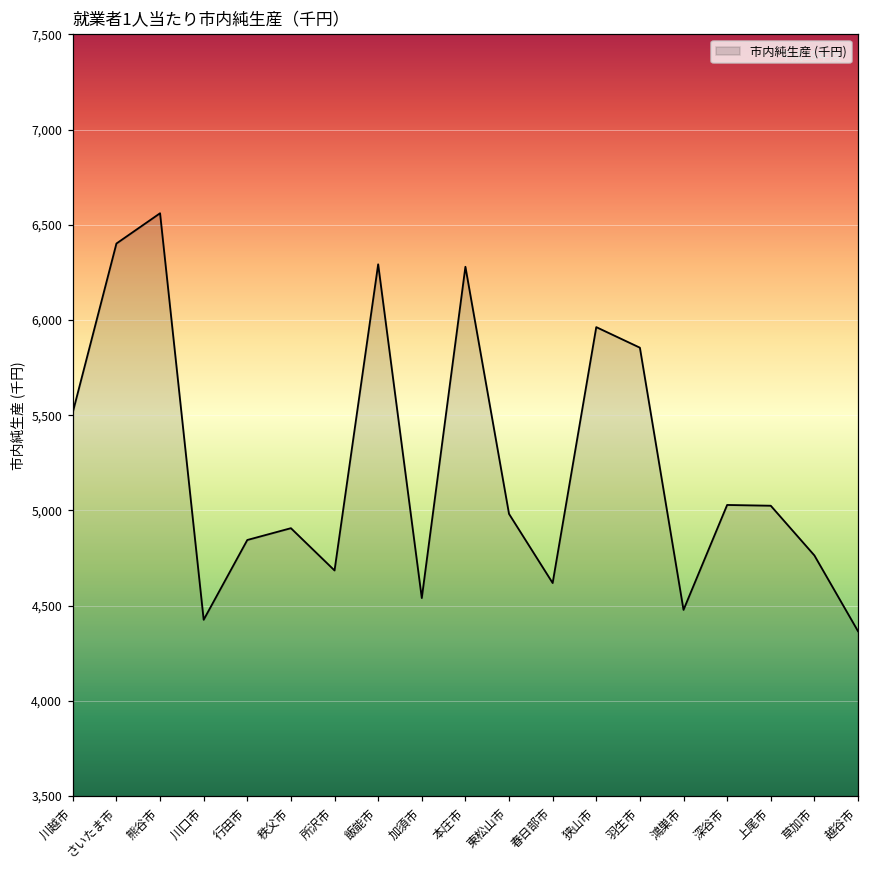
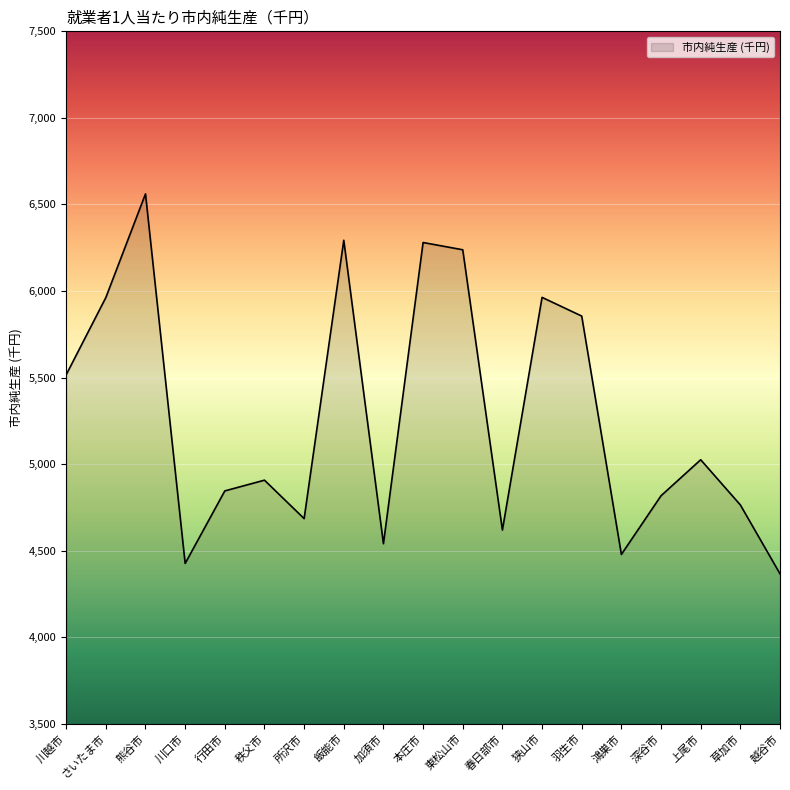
さいたま市: 6,400 -> 5,960
東松山市: 4,980 -> 6,240
深谷市: 5,030 -> 4,820
